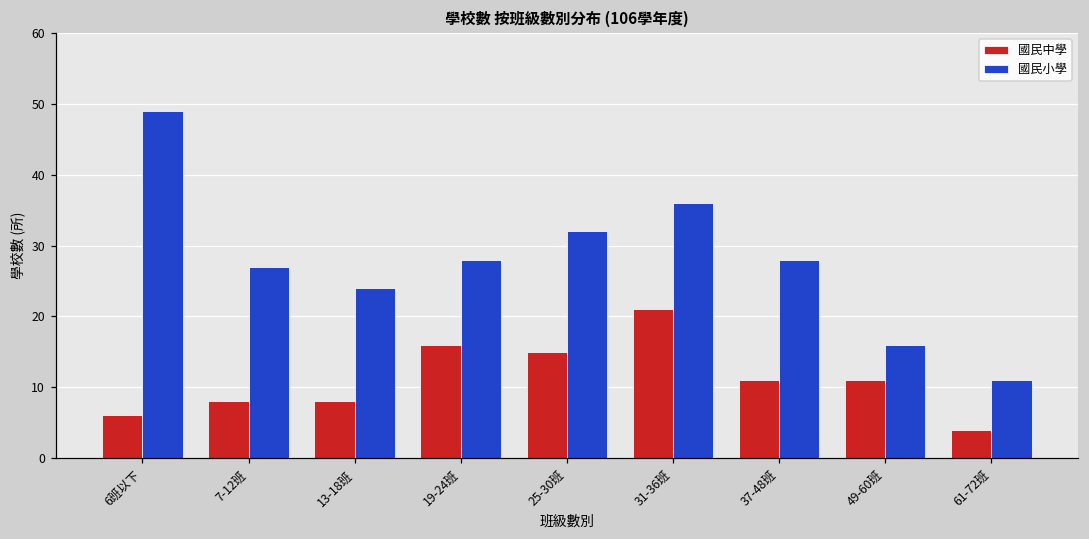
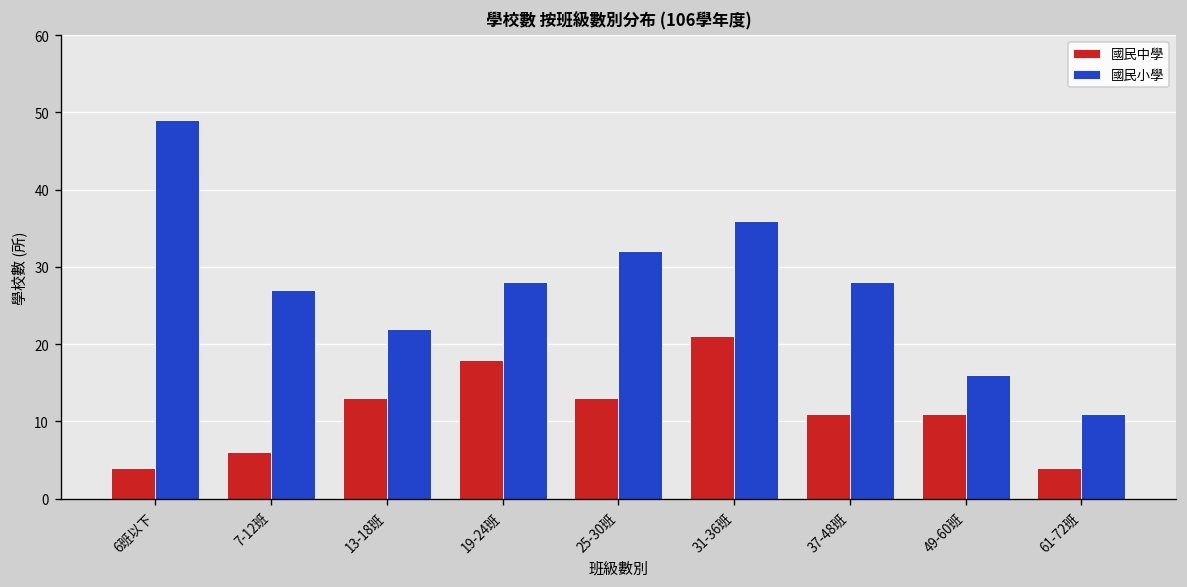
國民中學, 6班以下: 6 -> 4
國民中學, 7-12班: 8 -> 6
國民中學, 13-18班: 8 -> 13
國民小學, 13-18班: 24 -> 22
國民中學, 19-24班: 16 -> 18
國民中學, 25-30班: 15 -> 13
